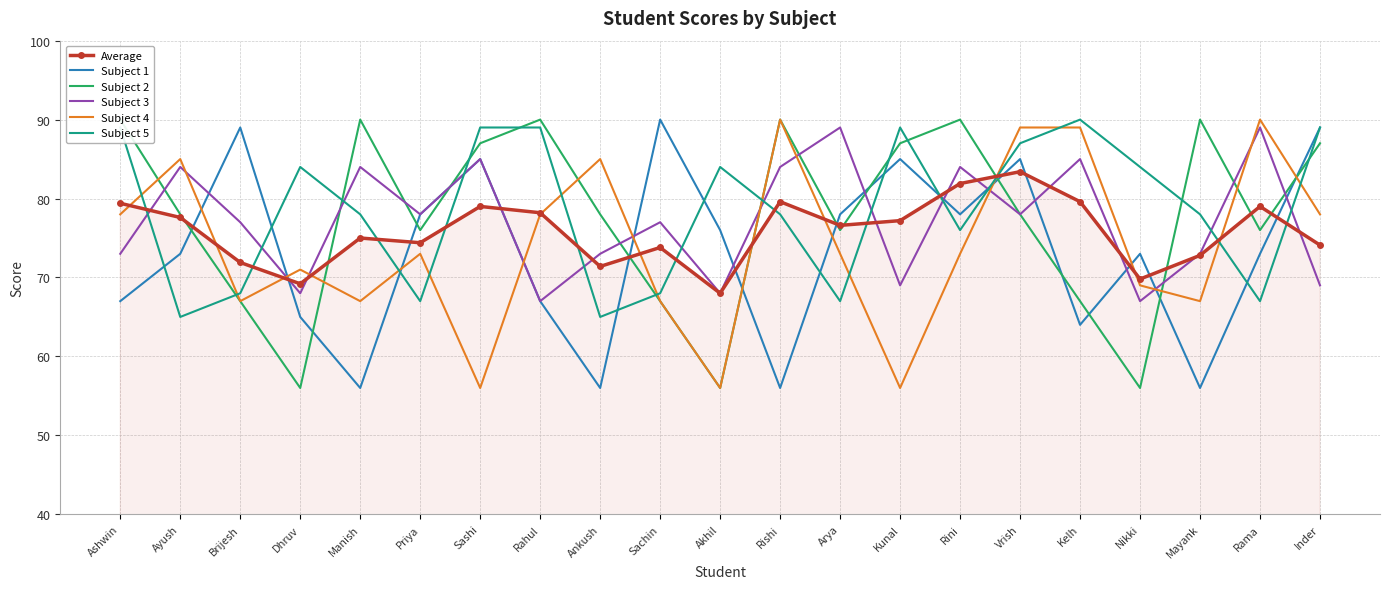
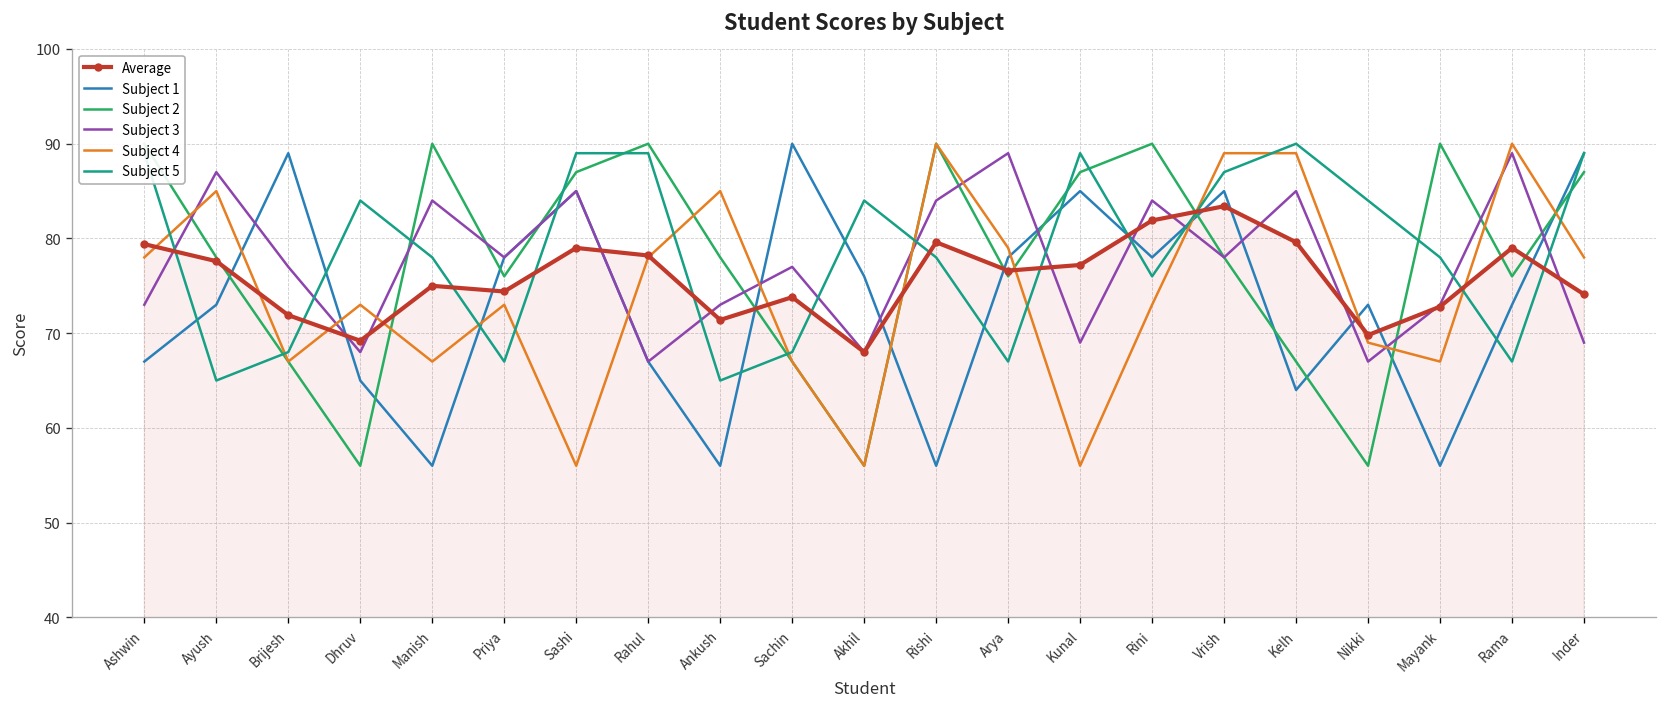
Subject 3, Ayush: 84 -> 87
Subject 4, Dhruv: 71 -> 73
Subject 4, Arya: 73 -> 79
